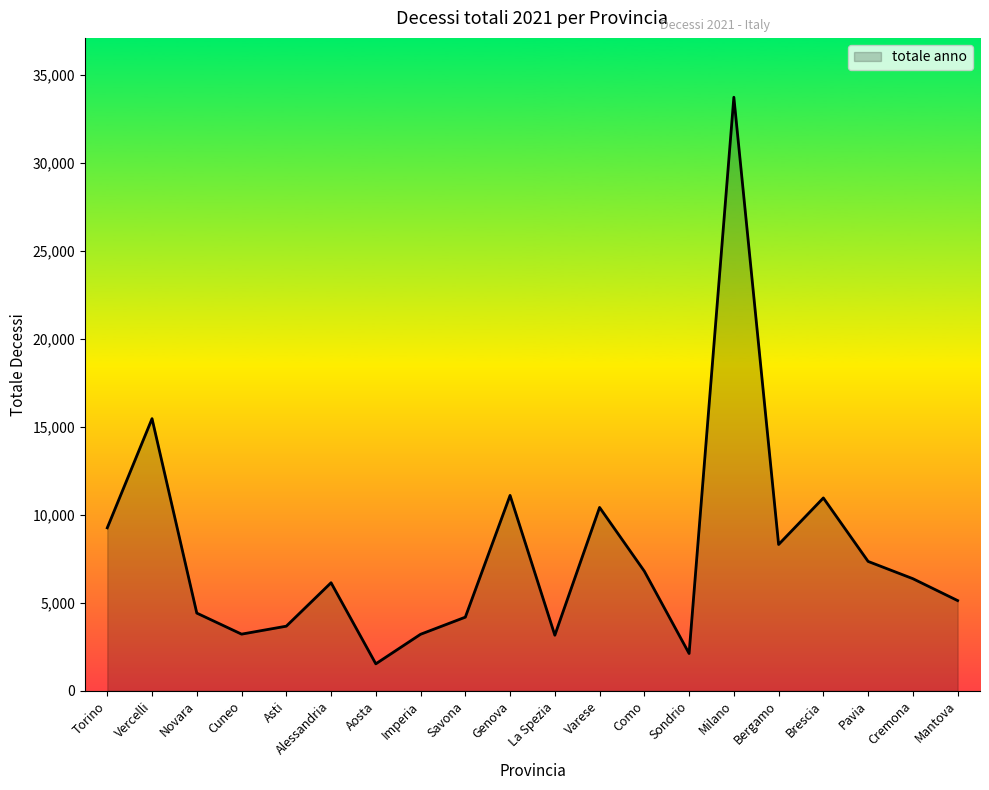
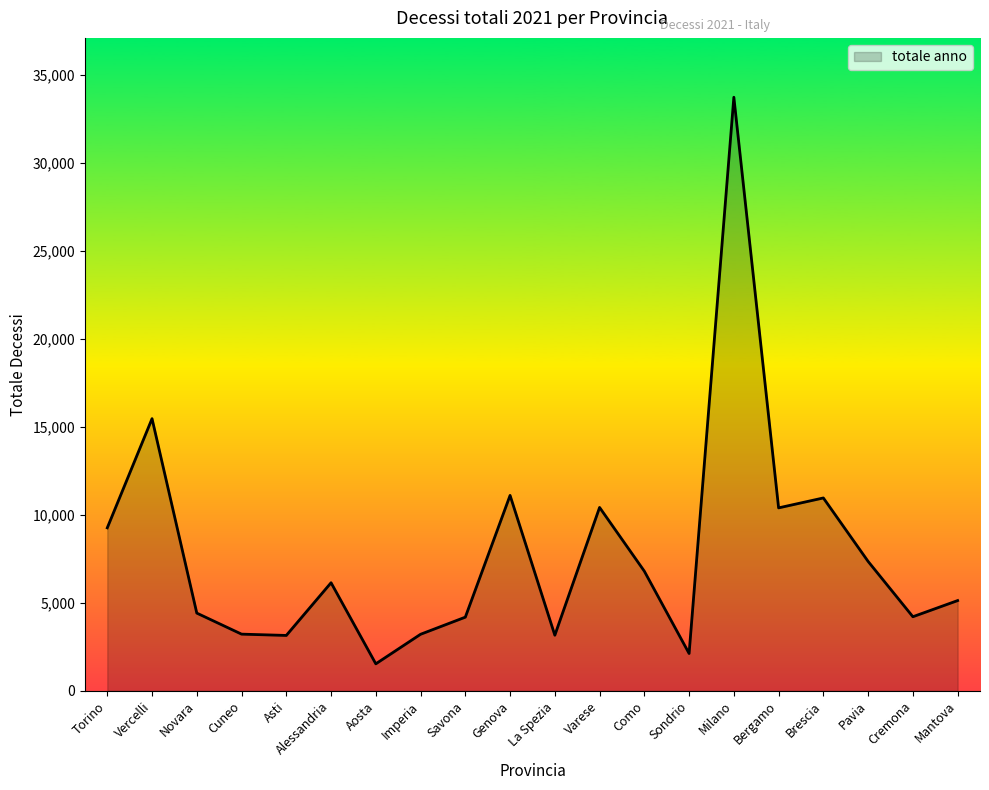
Asti: 3,700 -> 3,100
Bergamo: 8,300 -> 10,400
Cremona: 6,400 -> 4,200
